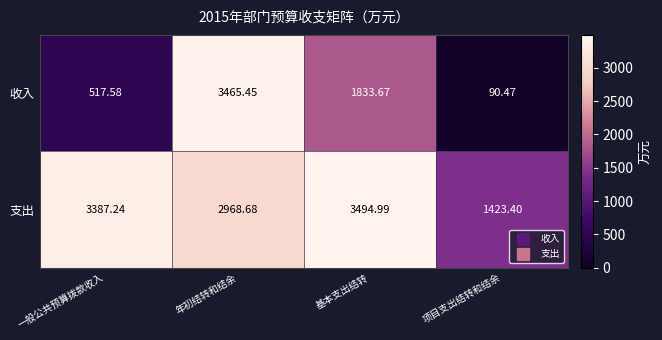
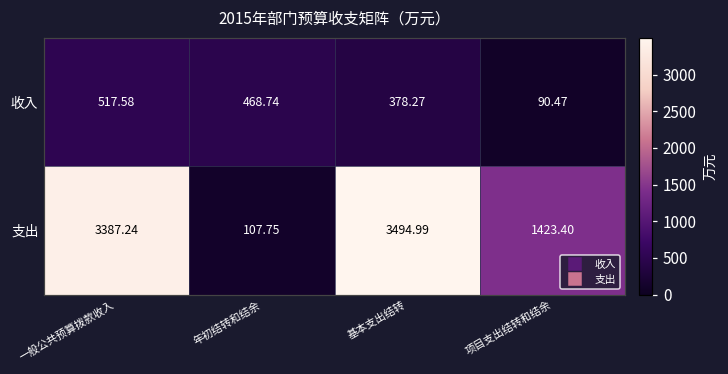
收入, 年初结转和结余: 3465.45 -> 468.74
收入, 基本支出结转: 1833.67 -> 378.27
支出, 年初结转和结余: 2968.68 -> 107.75
